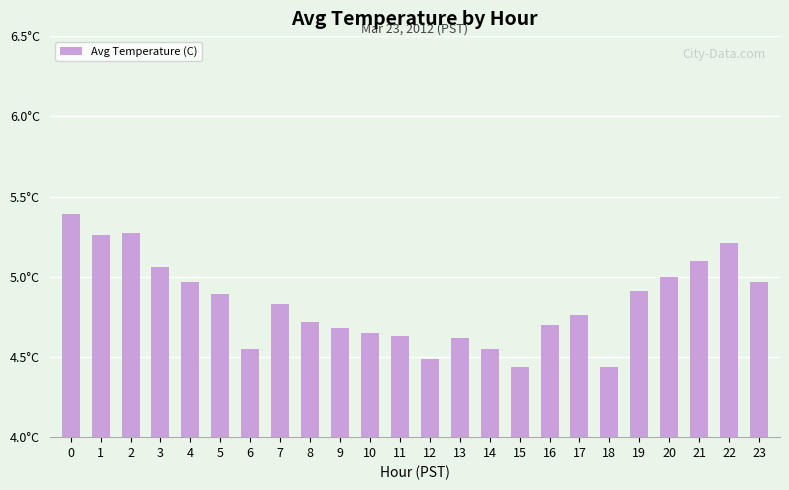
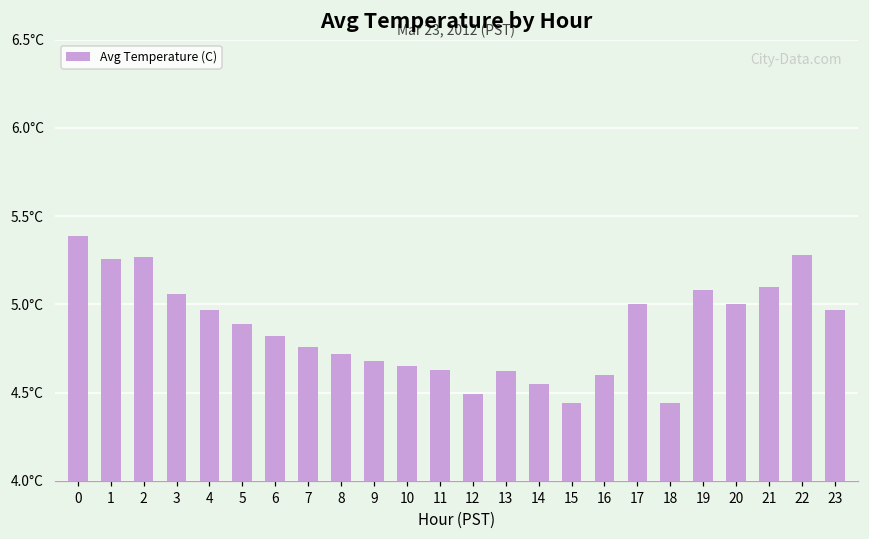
6: 4.55°C -> 4.82°C
7: 4.83°C -> 4.76°C
16: 4.7°C -> 4.6°C
17: 4.76°C -> 5.00°C
19: 4.91°C -> 5.08°C
22: 5.21°C -> 5.28°C
